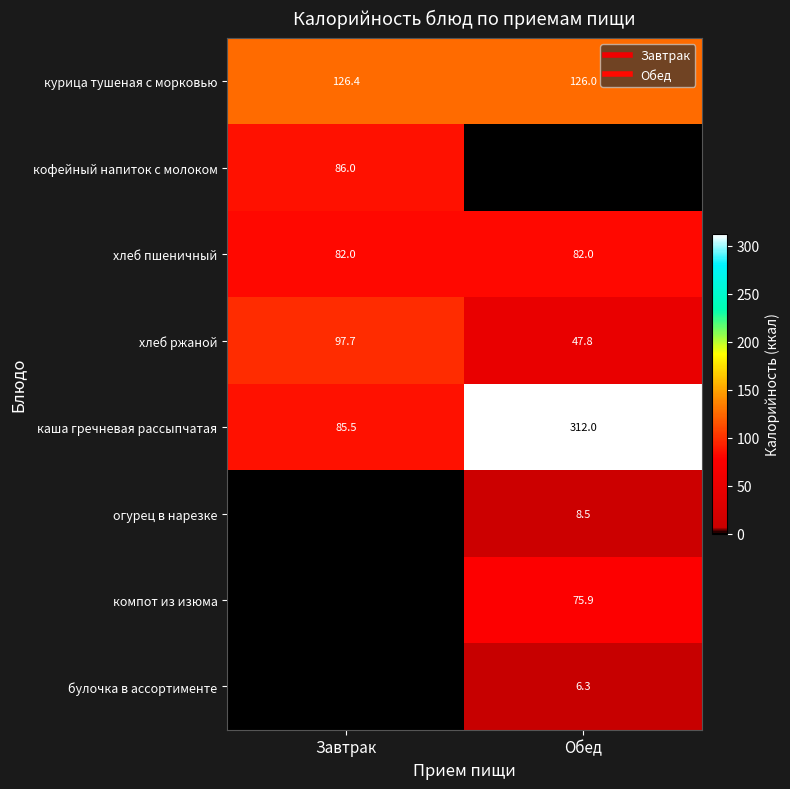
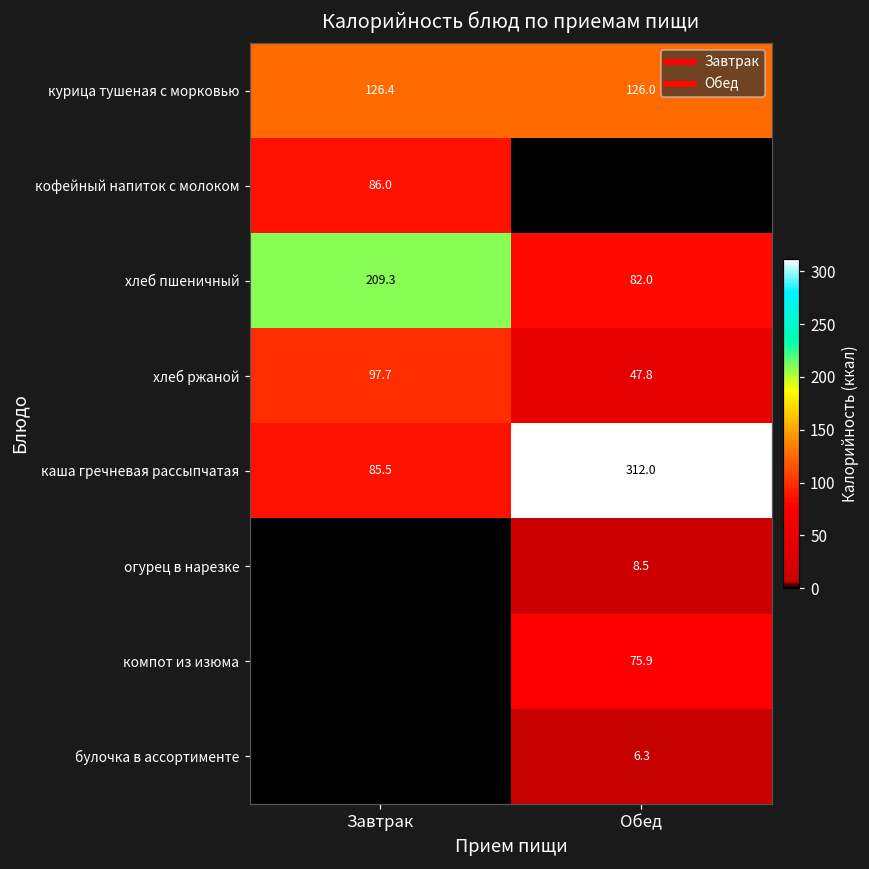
хлеб пшеничный, Завтрак: 82.0 -> 209.3
